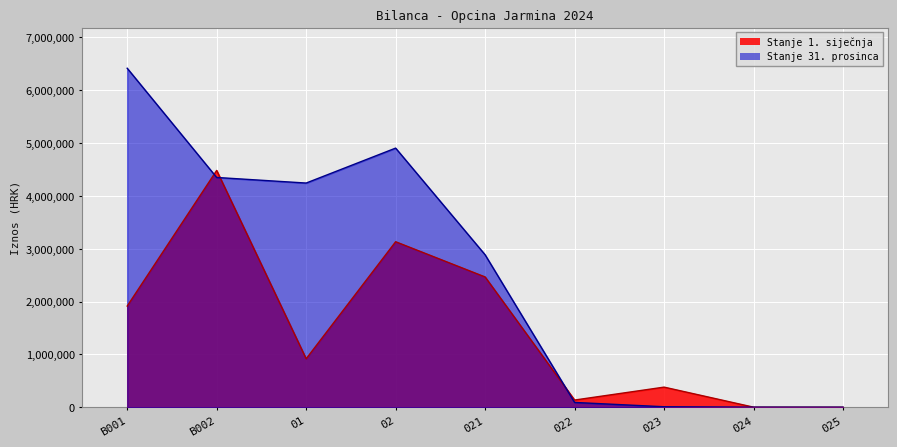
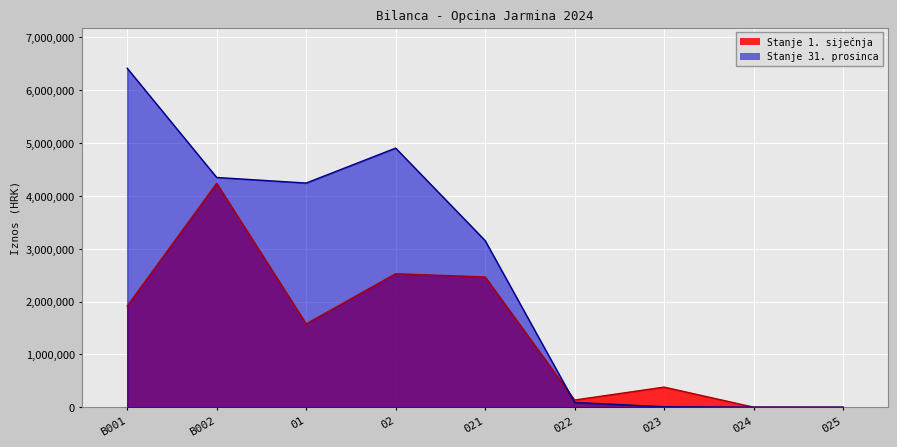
Stanje 1. siječnja, B002: 4,500,000 -> 4,200,000
Stanje 1. siječnja, 01: 900,000 -> 1,600,000
Stanje 1. siječnja, 02: 3,100,000 -> 2,500,000
Stanje 31. prosinca, 021: 2,900,000 -> 3,200,000
